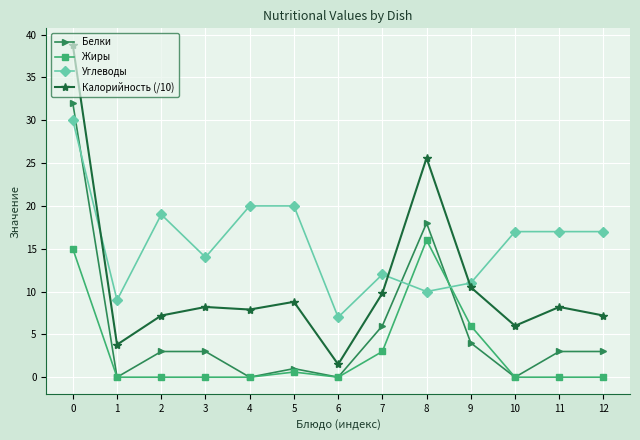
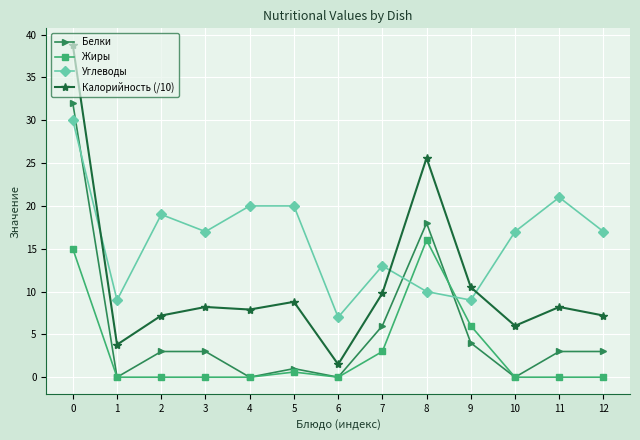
Углеводы, 3: 14 -> 17
Углеводы, 7: 12 -> 13
Углеводы, 9: 11 -> 9
Углеводы, 11: 17 -> 21
